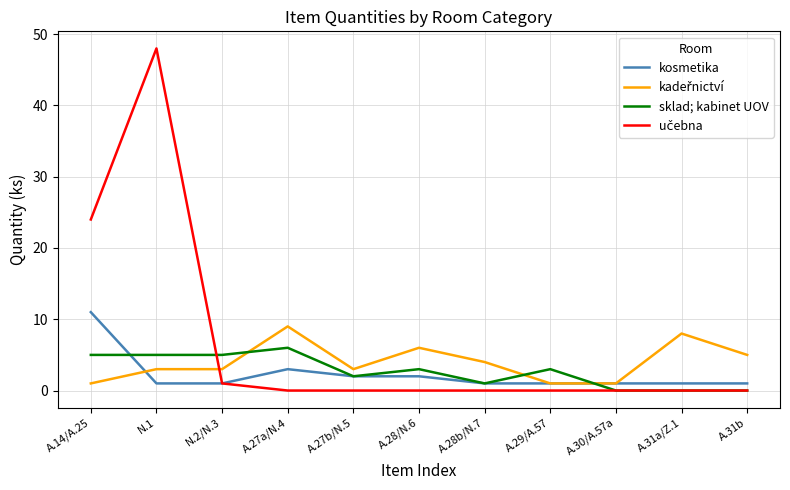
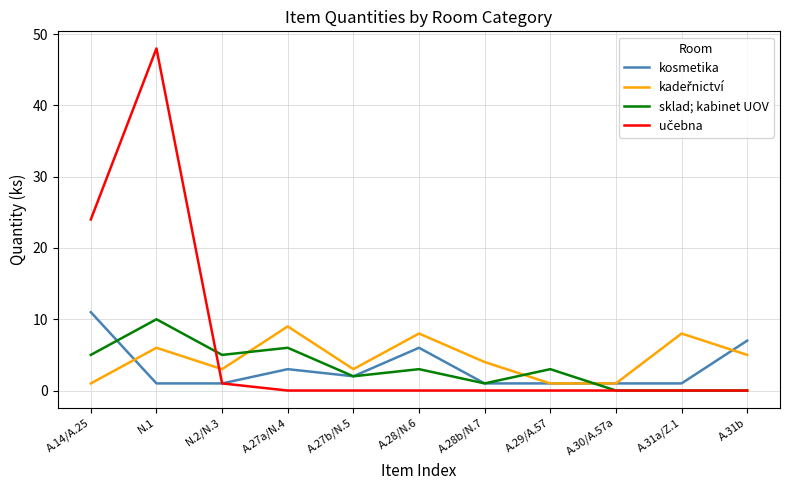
kadeřnictví, N.1: 3 -> 6
sklad; kabinet UOV, N.1: 5 -> 10
kosmetika, A.28/N.6: 2 -> 6
kadeřnictví, A.28/N.6: 6 -> 8
kosmetika, A.31b: 1 -> 7
